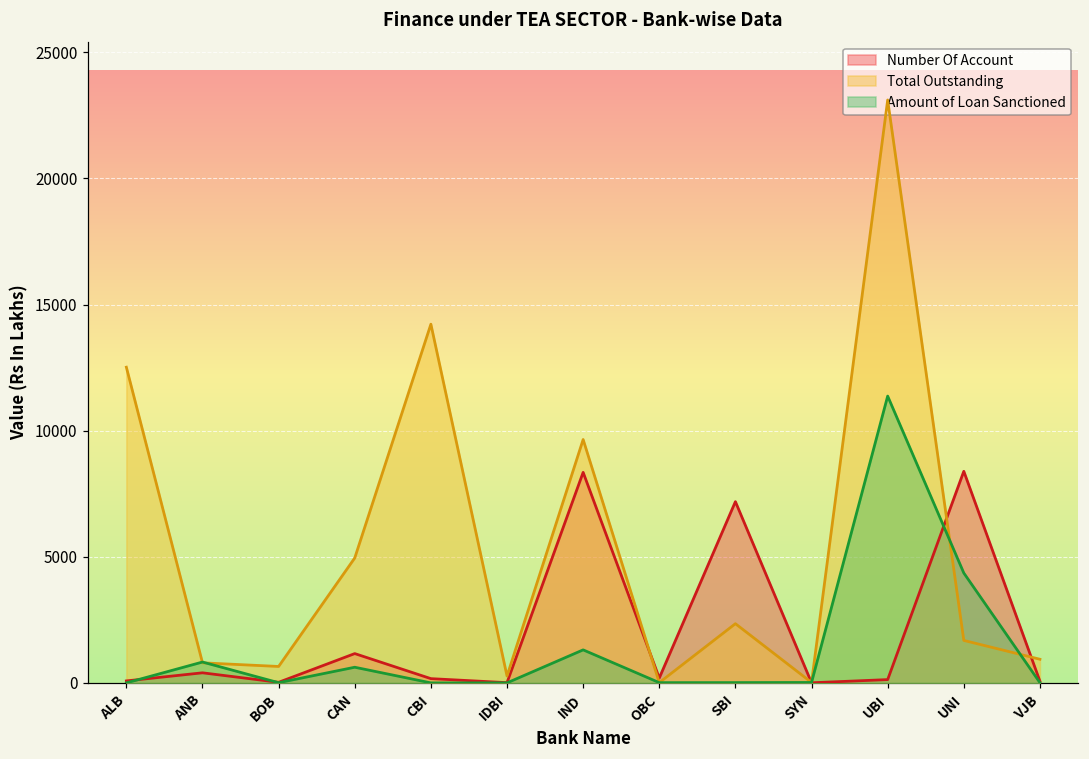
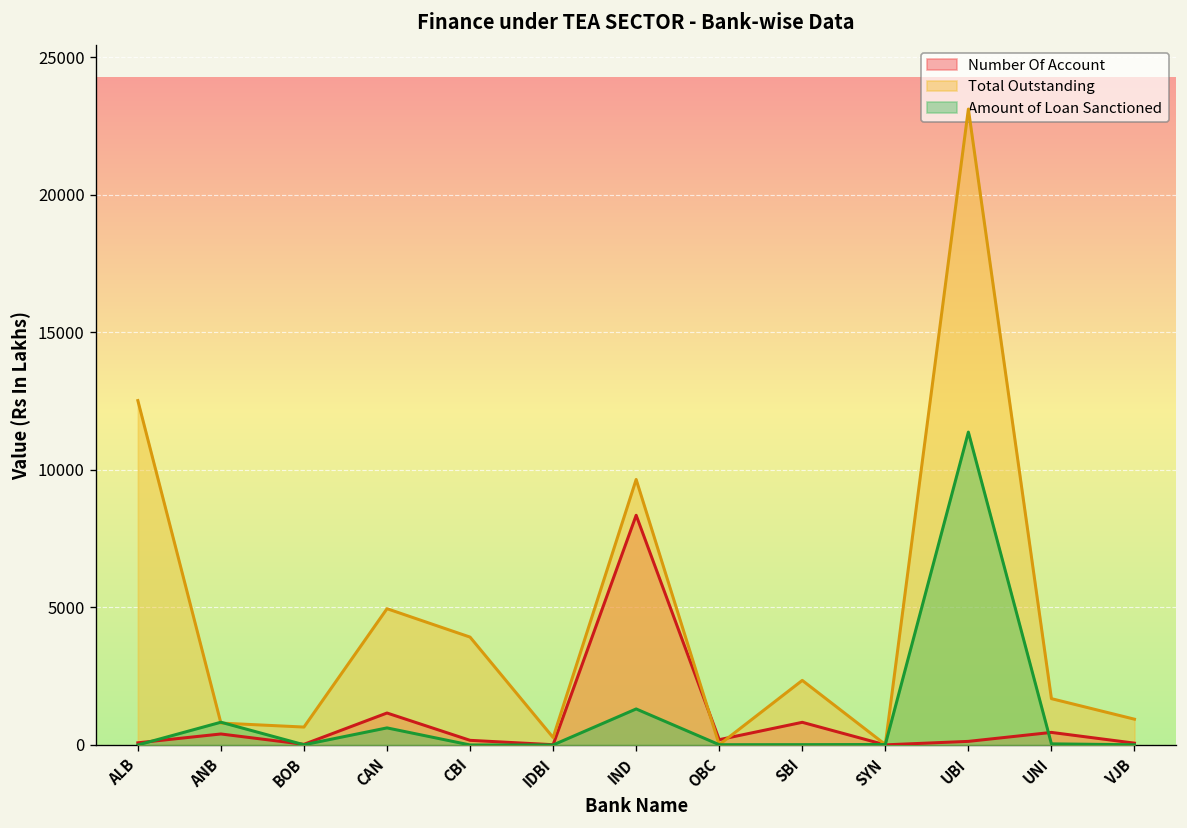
Total Outstanding, CBI: 14200 -> 3900
Number Of Account, SBI: 7200 -> 800
Number Of Account, UNI: 8400 -> 500
Amount of Loan Sanctioned, UNI: 4400 -> 0
